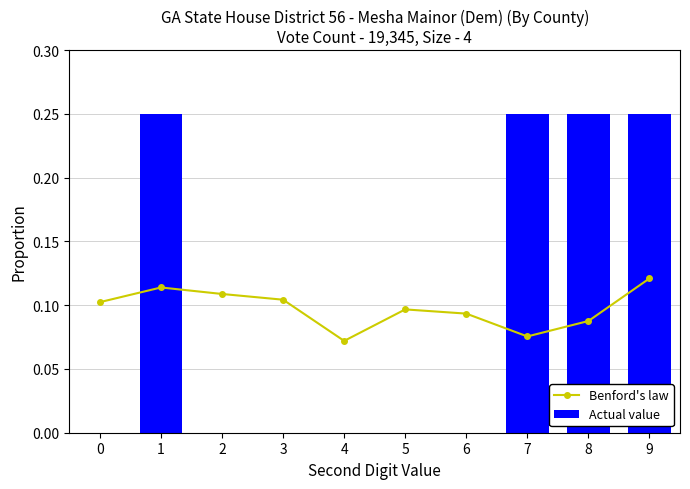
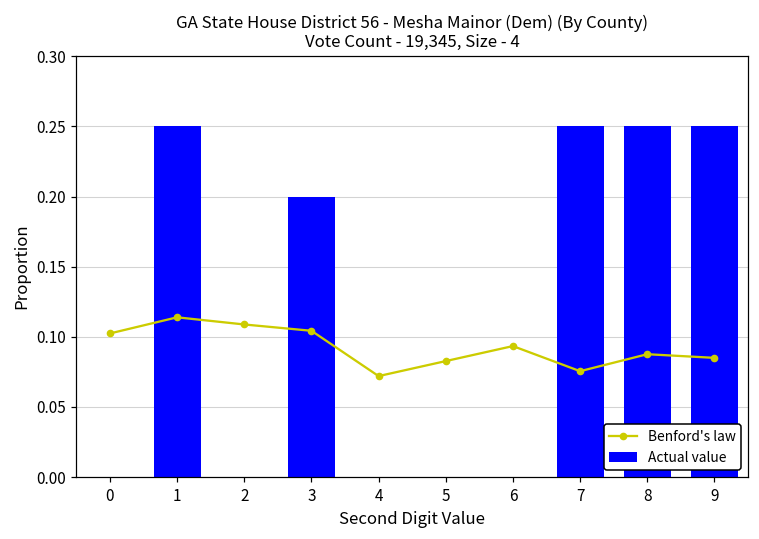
Actual value, 3: 0.0 -> 0.2
Benford's law, 5: 0.097 -> 0.083
Benford's law, 9: 0.121 -> 0.085
